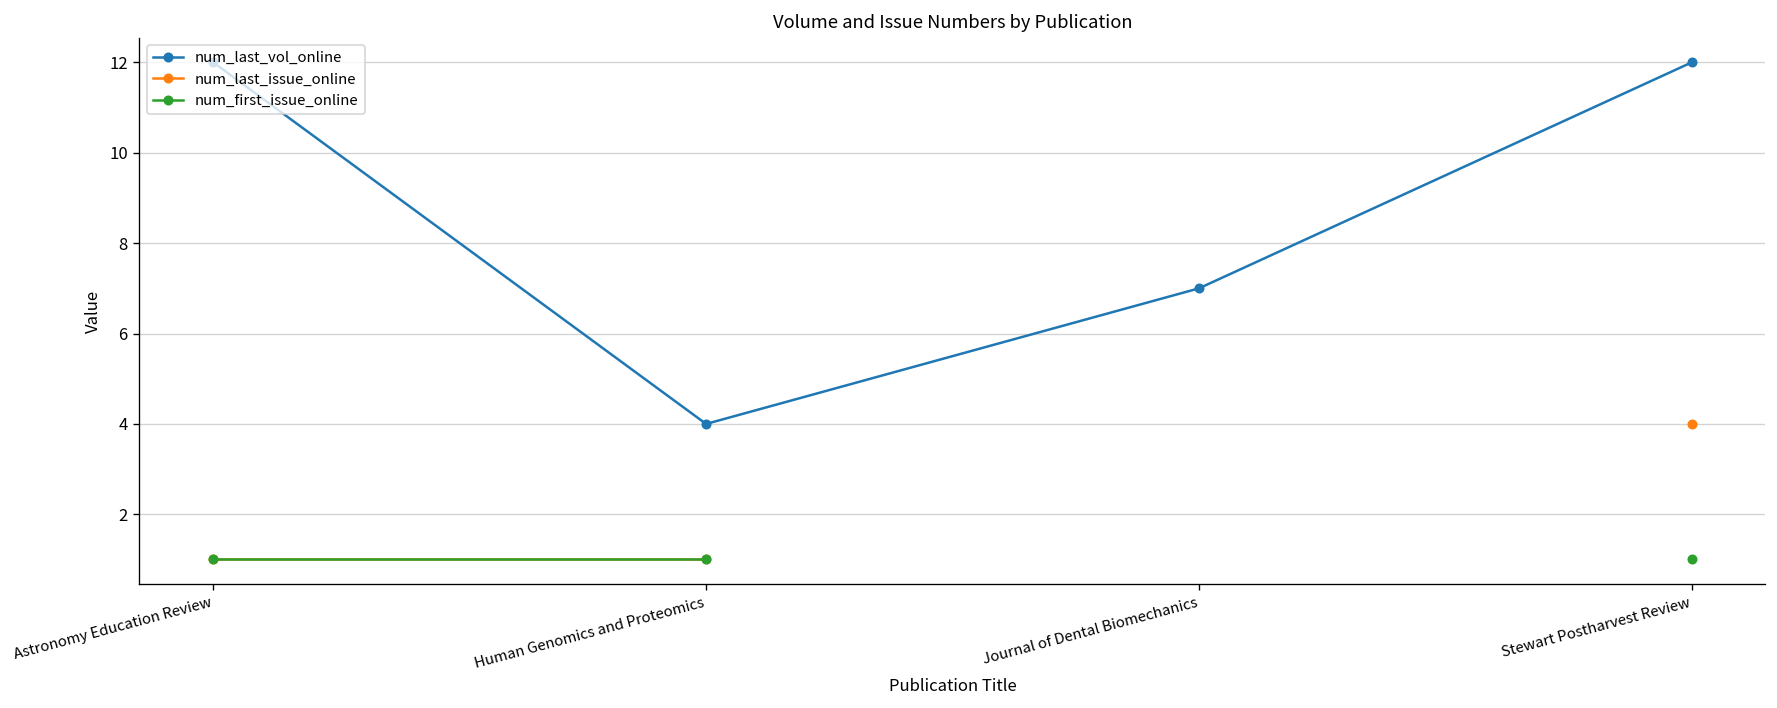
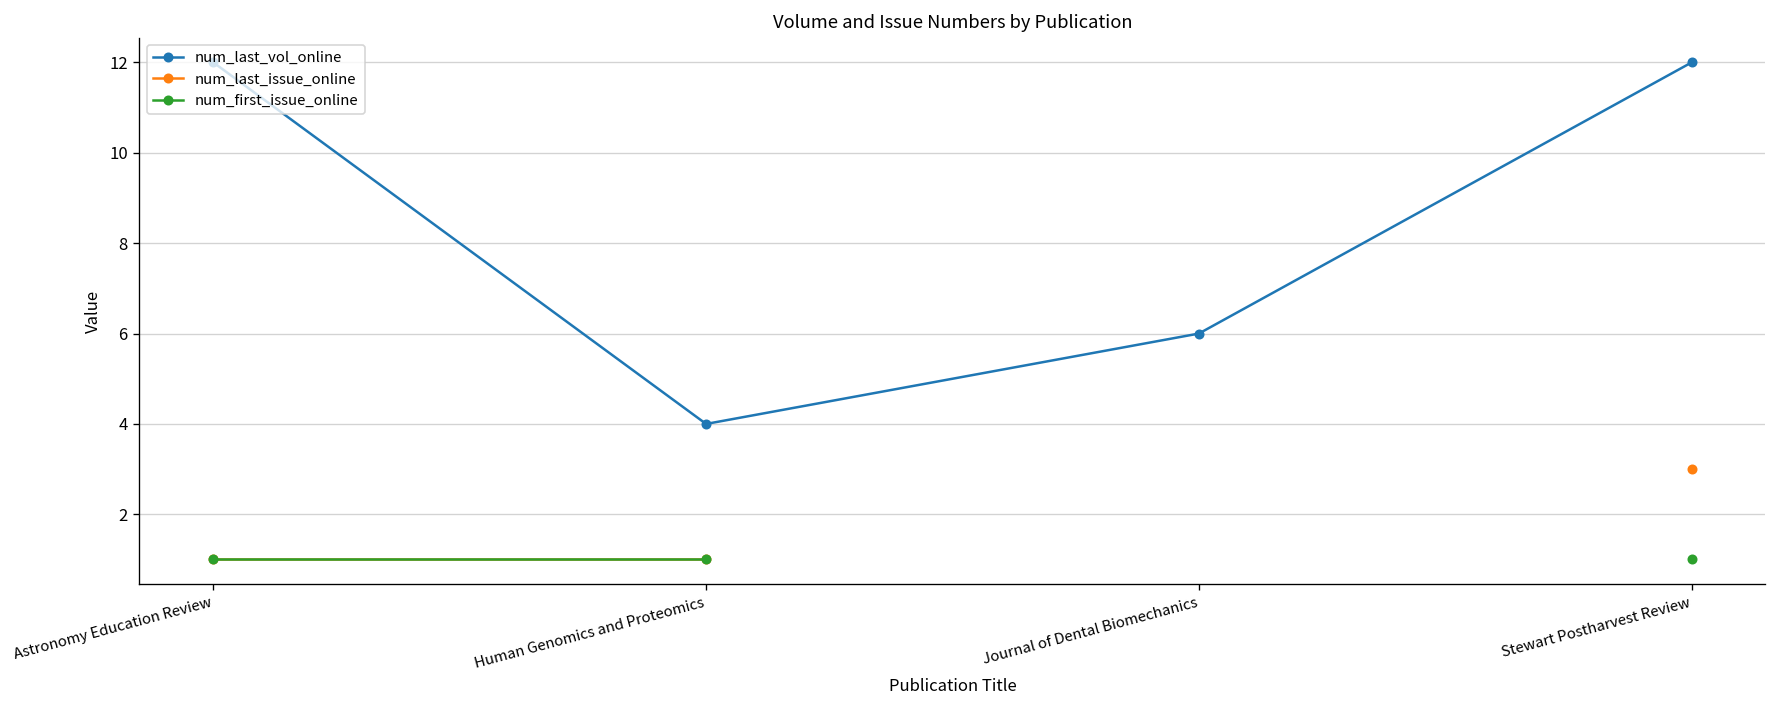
num_last_vol_online, Journal of Dental Biomechanics: 7 -> 6
num_last_issue_online, Stewart Postharvest Review: 4 -> 3
